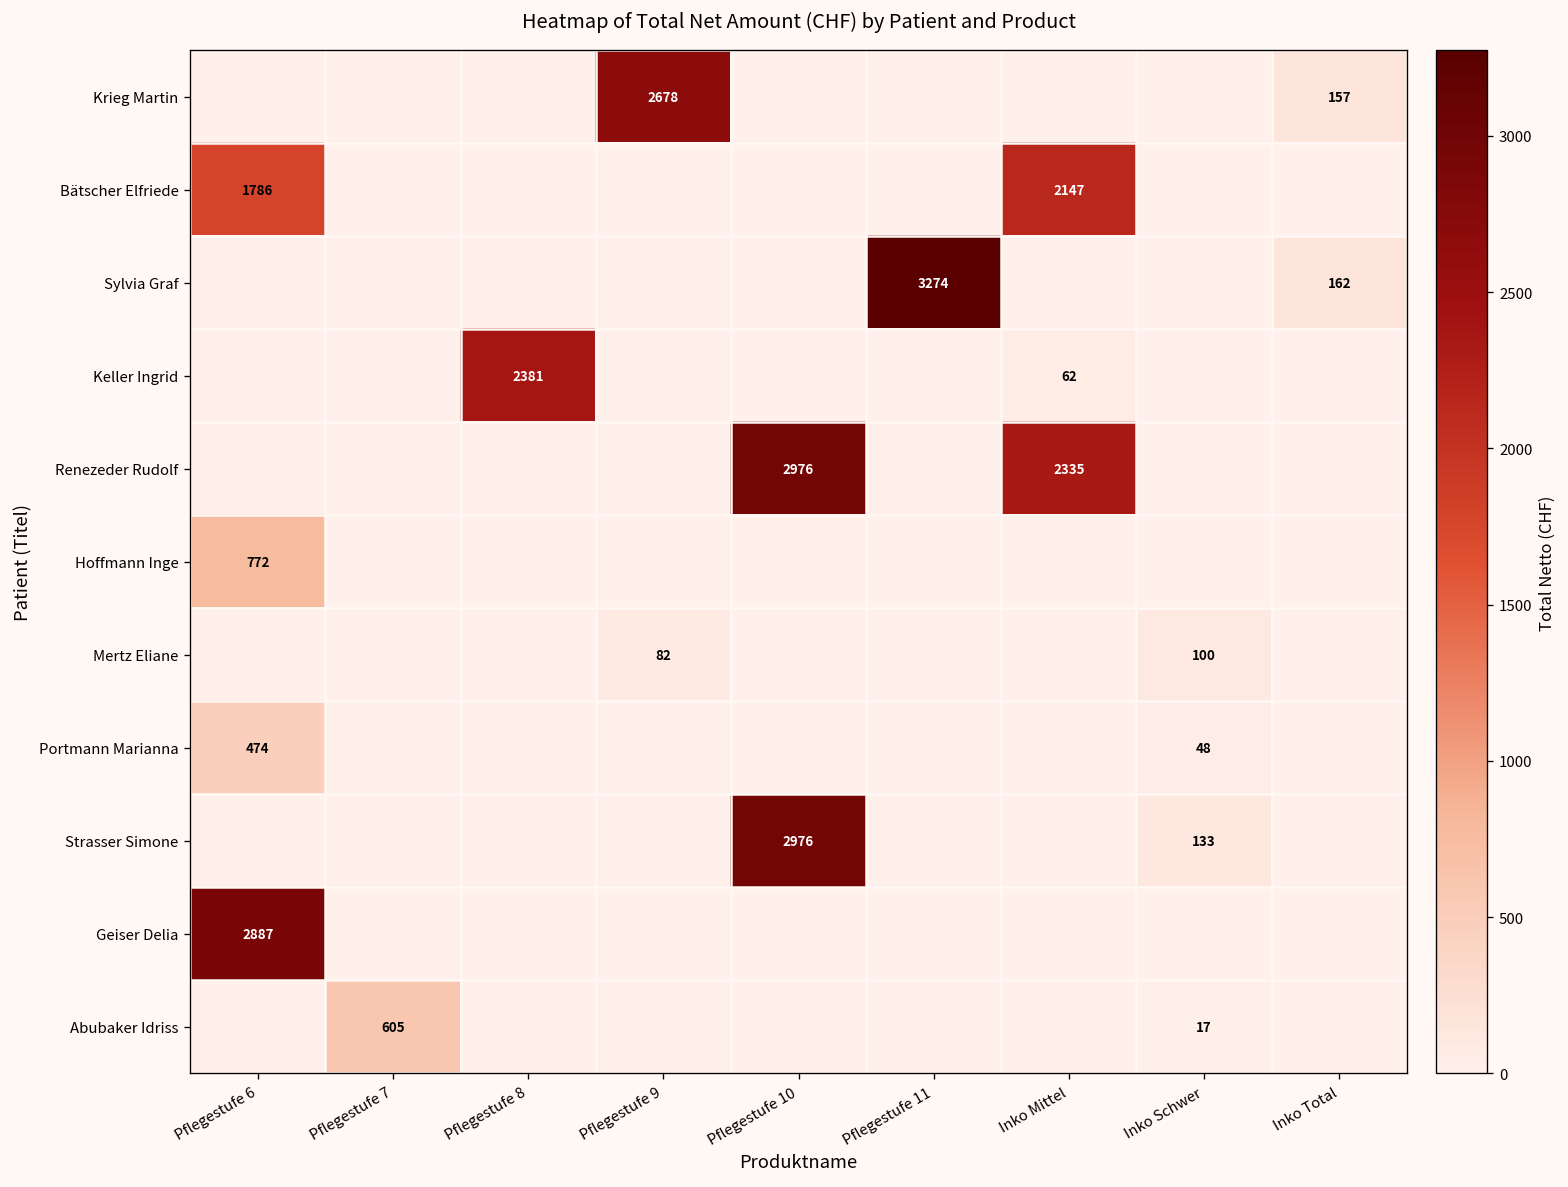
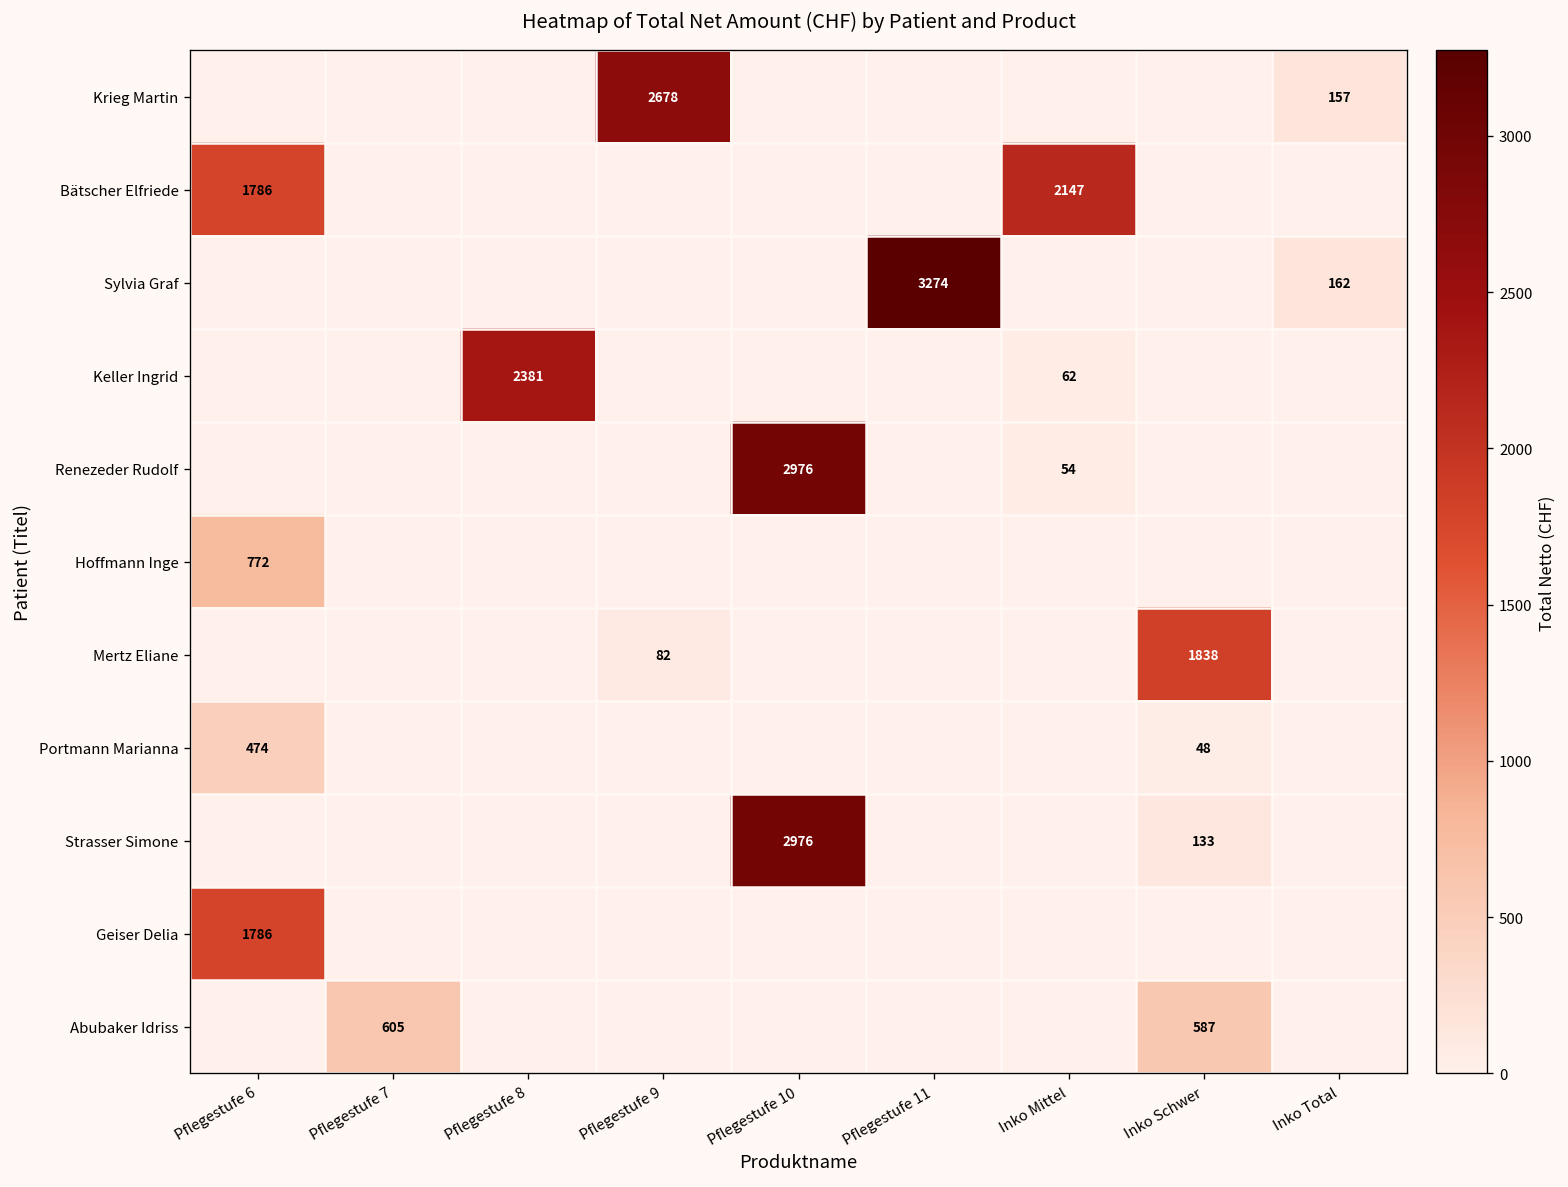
Renezeder Rudolf, Inko Mittel: 2335 -> 54
Mertz Eliane, Inko Schwer: 100 -> 1838
Geiser Delia, Pflegestufe 6: 2887 -> 1786
Abubaker Idriss, Inko Schwer: 17 -> 587
